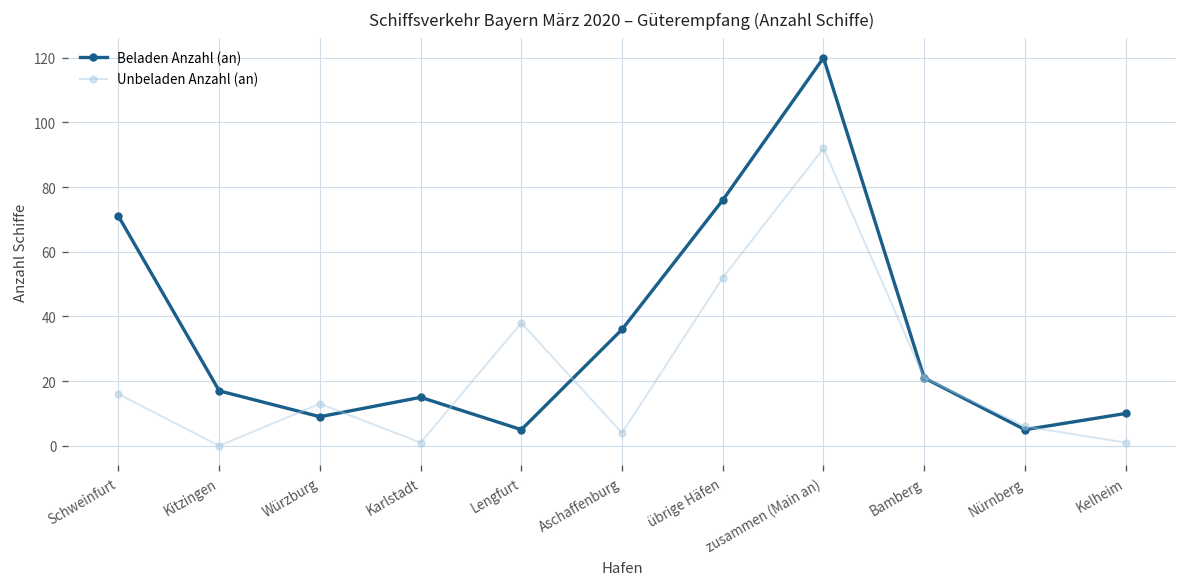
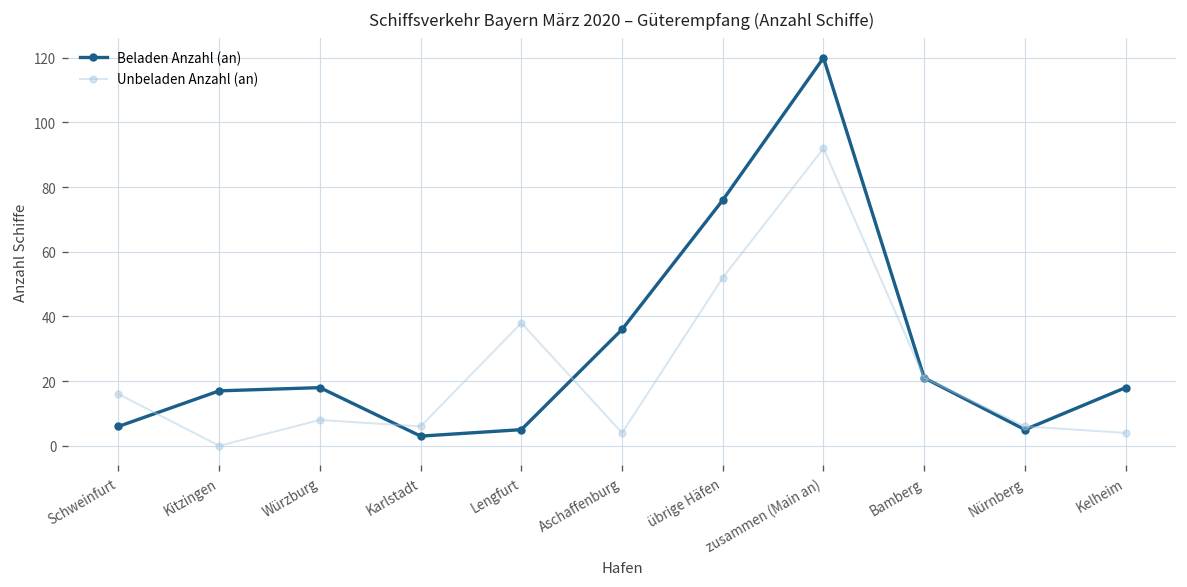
Beladen Anzahl (an), Schweinfurt: 71 -> 6
Beladen Anzahl (an), Würzburg: 9 -> 18
Unbeladen Anzahl (an), Würzburg: 13 -> 8
Beladen Anzahl (an), Karlstadt: 15 -> 3
Unbeladen Anzahl (an), Karlstadt: 1 -> 6
Beladen Anzahl (an), Kelheim: 10 -> 18
Unbeladen Anzahl (an), Kelheim: 1 -> 4
